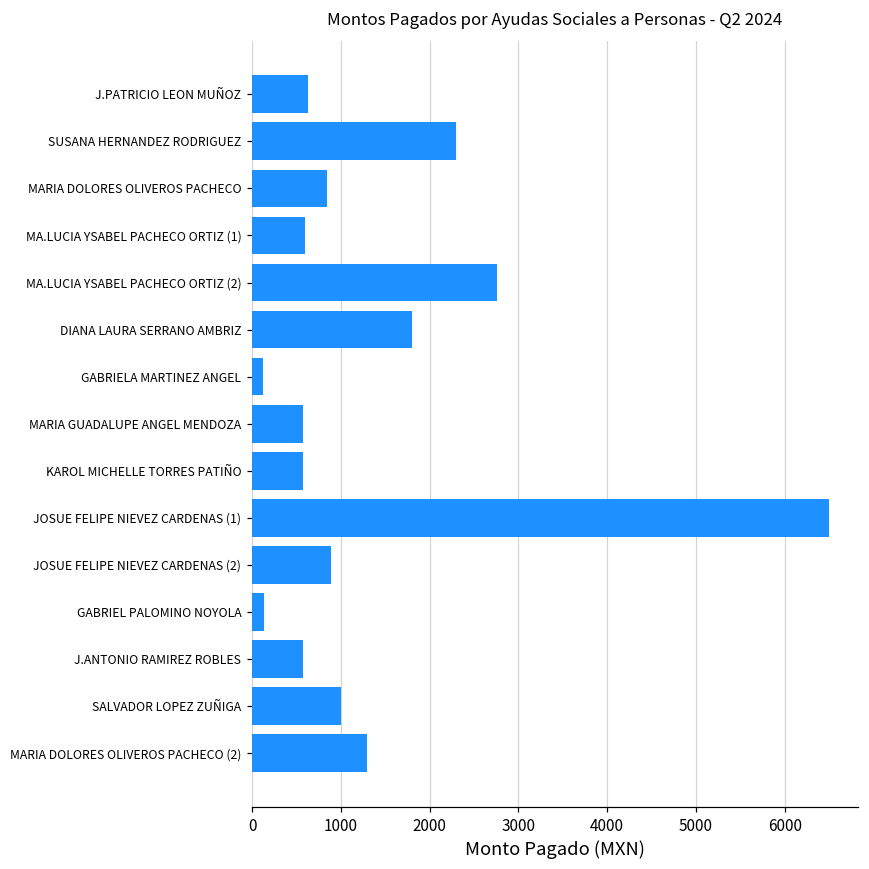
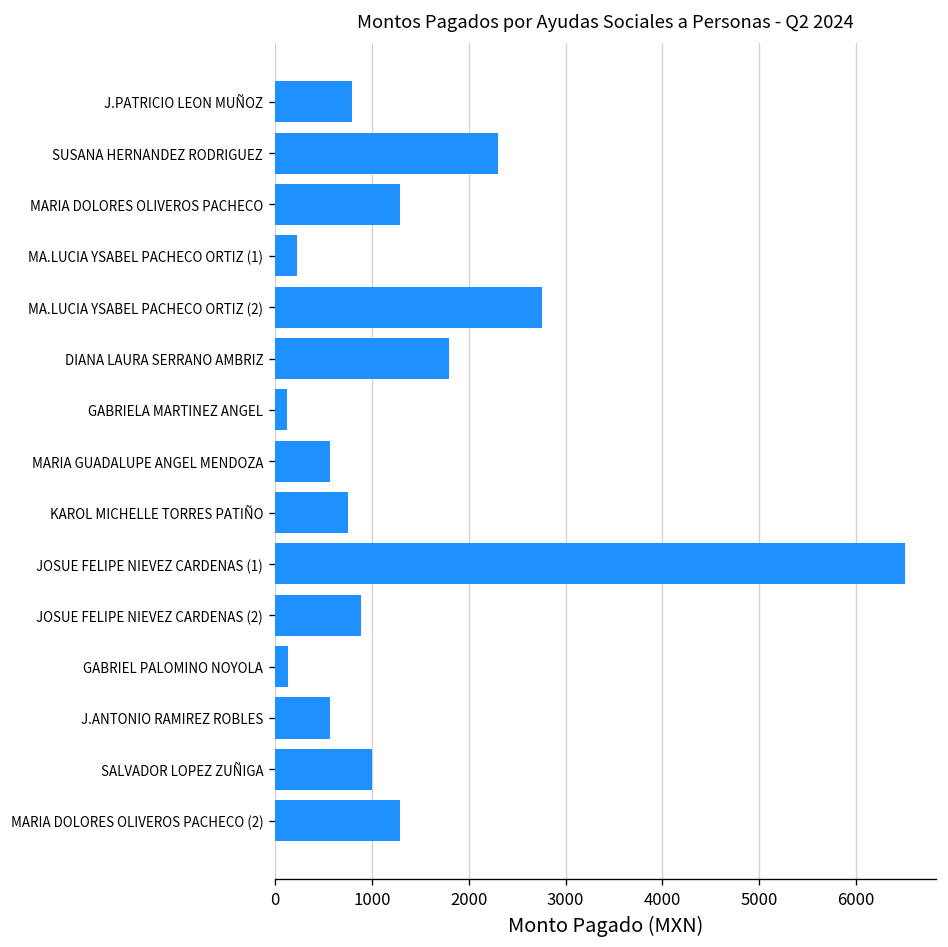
J.PATRICIO LEON MUÑOZ: 600 -> 800
MARIA DOLORES OLIVEROS PACHECO: 800 -> 1300
MA.LUCIA YSABEL PACHECO ORTIZ (1): 600 -> 200
KAROL MICHELLE TORRES PATIÑO: 600 -> 800
